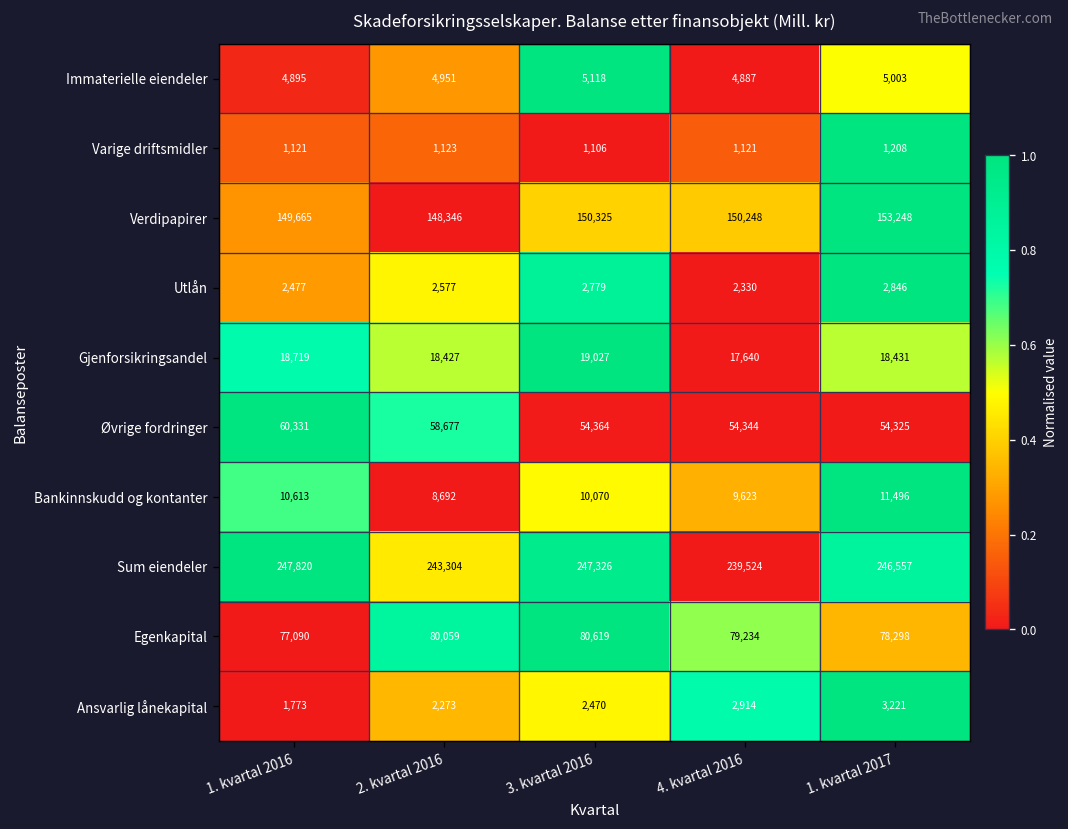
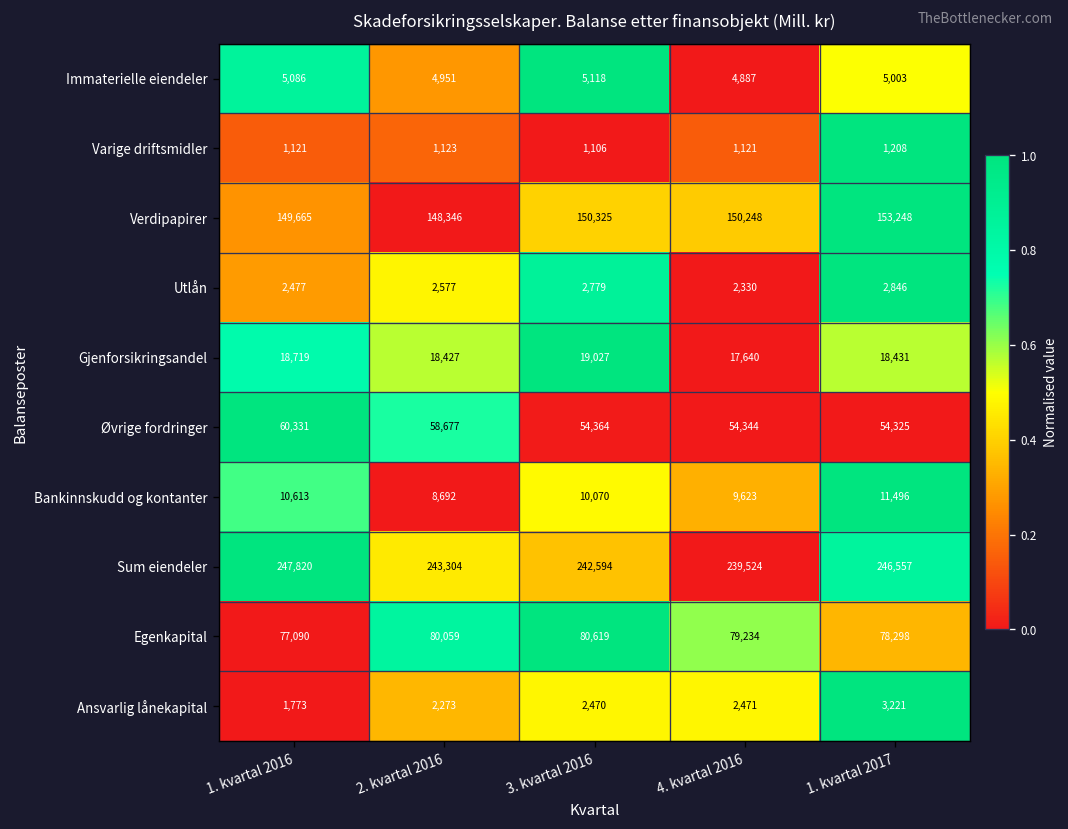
Immaterielle eiendeler, 1. kvartal 2016: 4,895 -> 5,086
Sum eiendeler, 3. kvartal 2016: 247,326 -> 242,594
Ansvarlig lånekapital, 4. kvartal 2016: 2,914 -> 2,471
